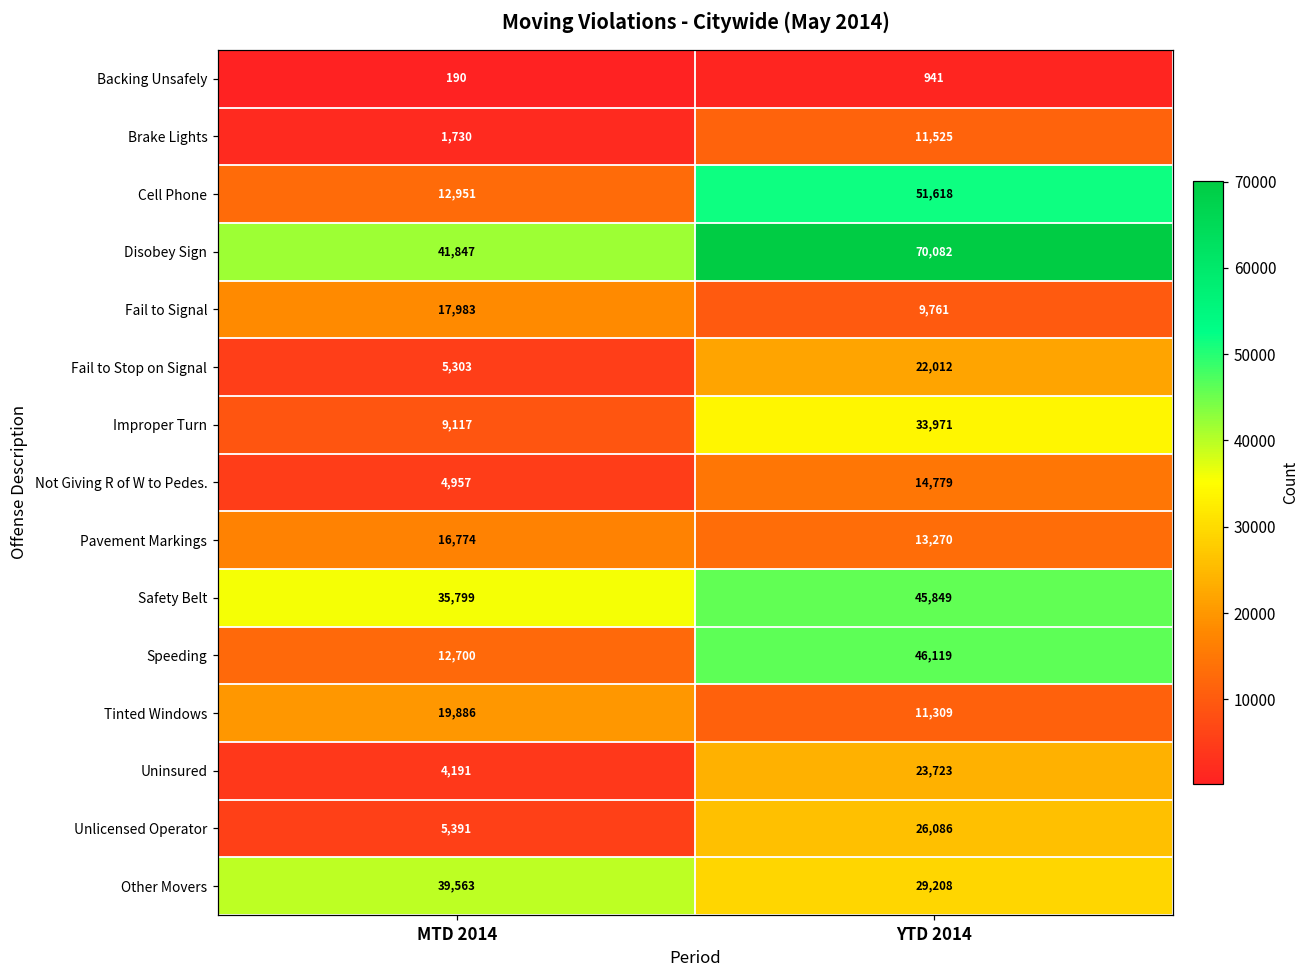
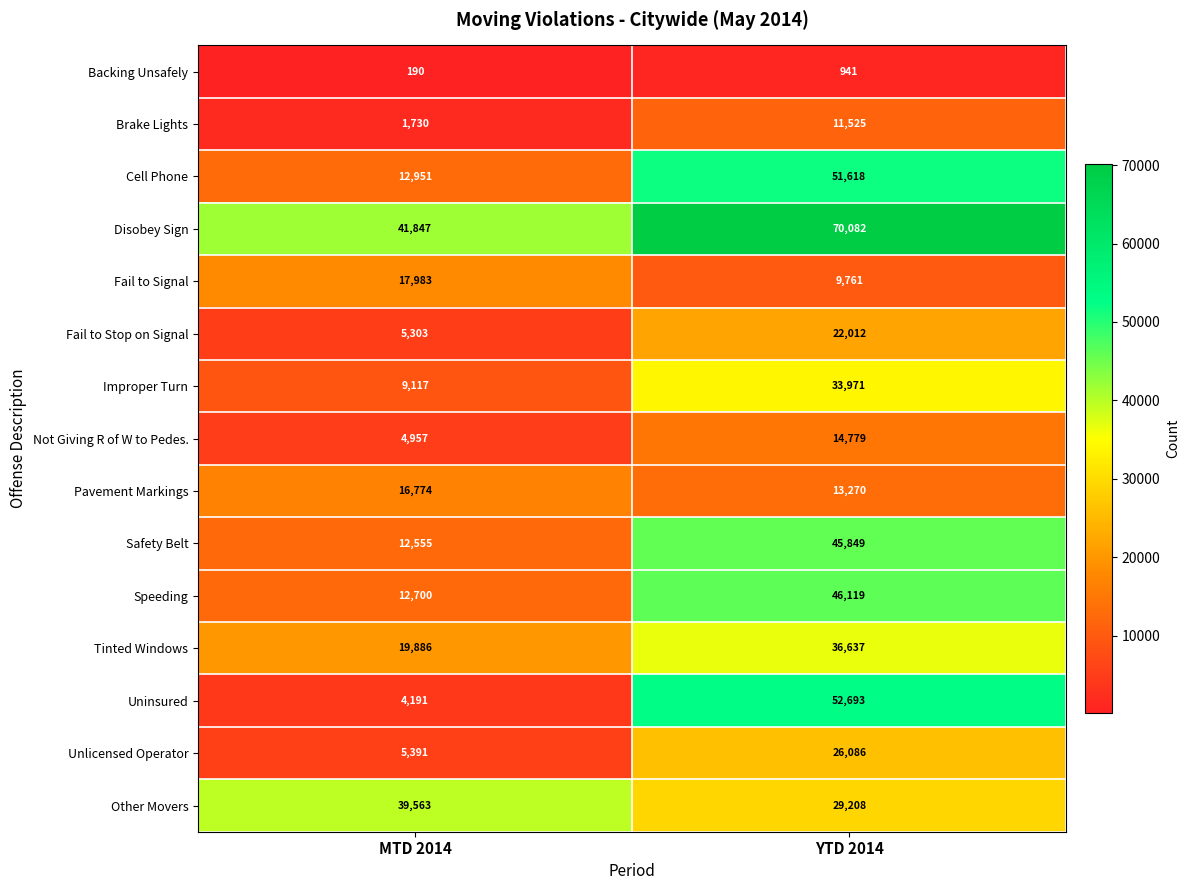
Safety Belt, MTD 2014: 35,799 -> 12,555
Tinted Windows, YTD 2014: 11,309 -> 36,637
Uninsured, YTD 2014: 23,723 -> 52,693
